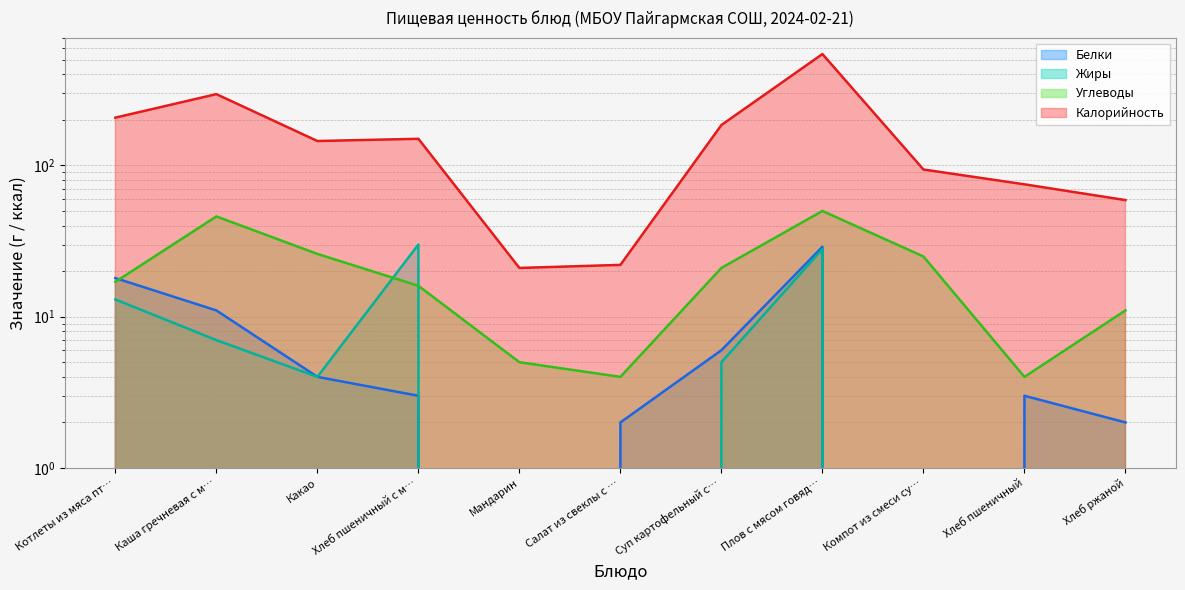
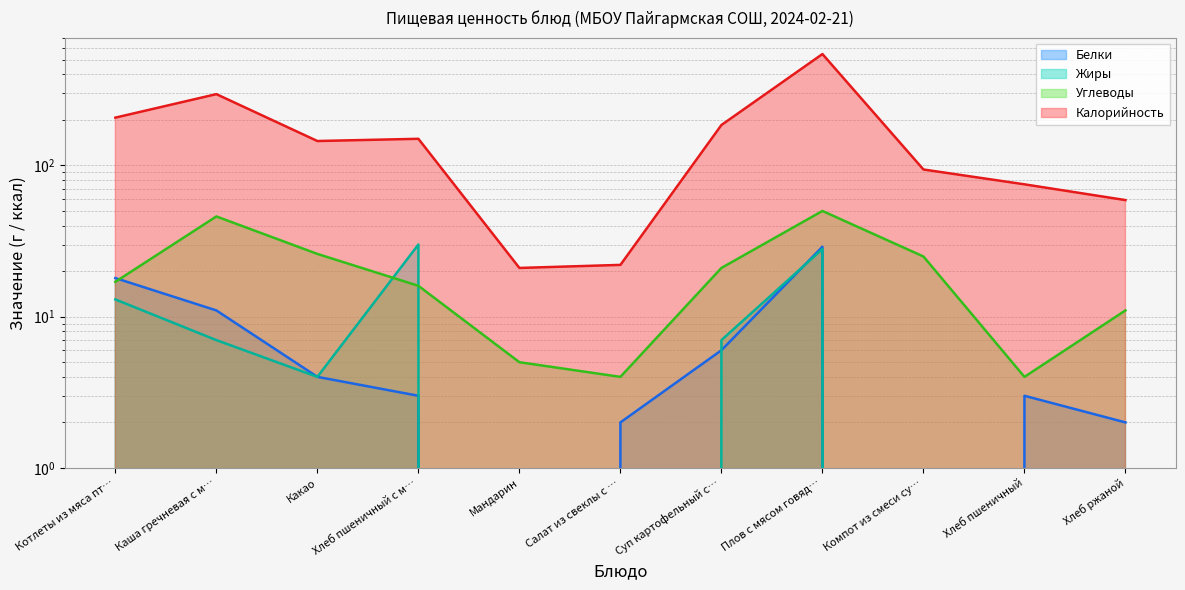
Жиры, Суп картофельный с…: 5 -> 7
